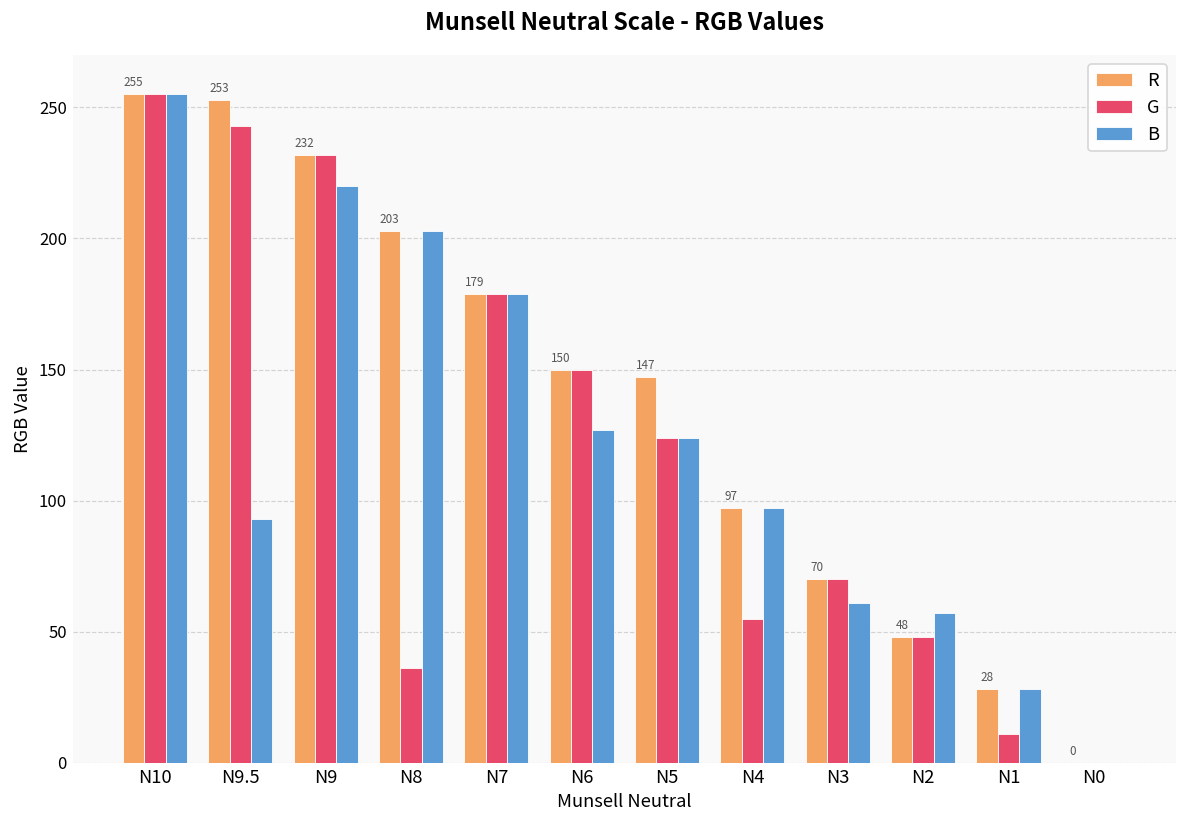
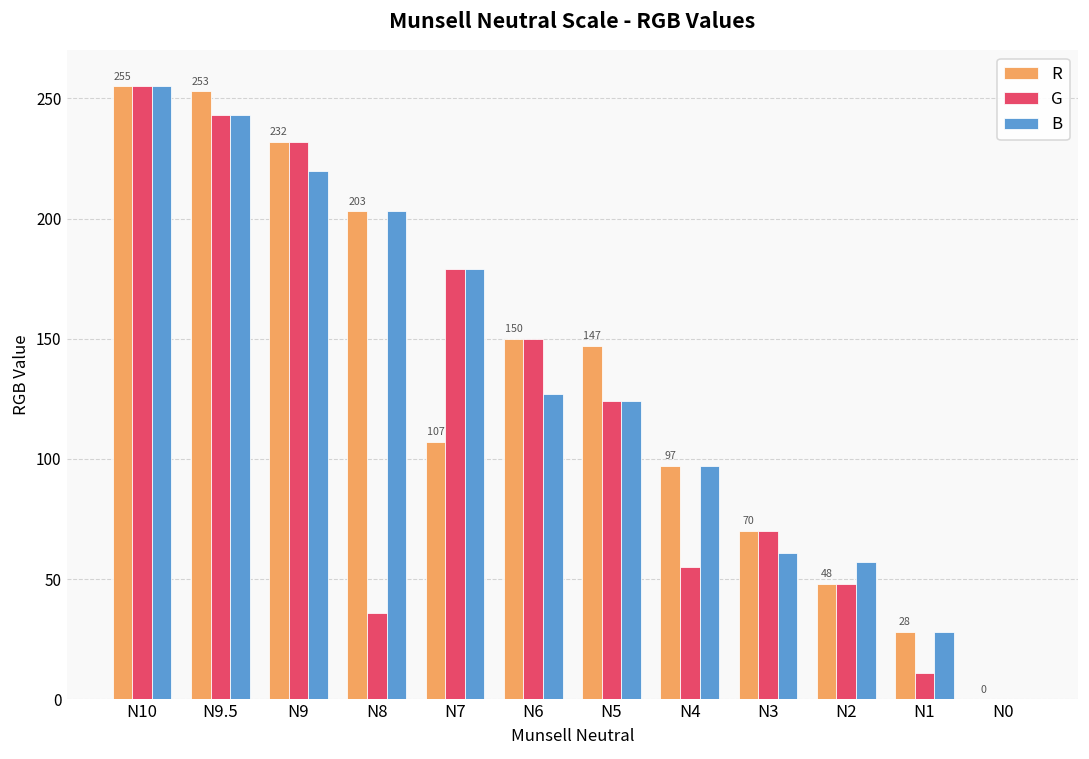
B, N9.5: 93 -> 243
R, N7: 179 -> 107
